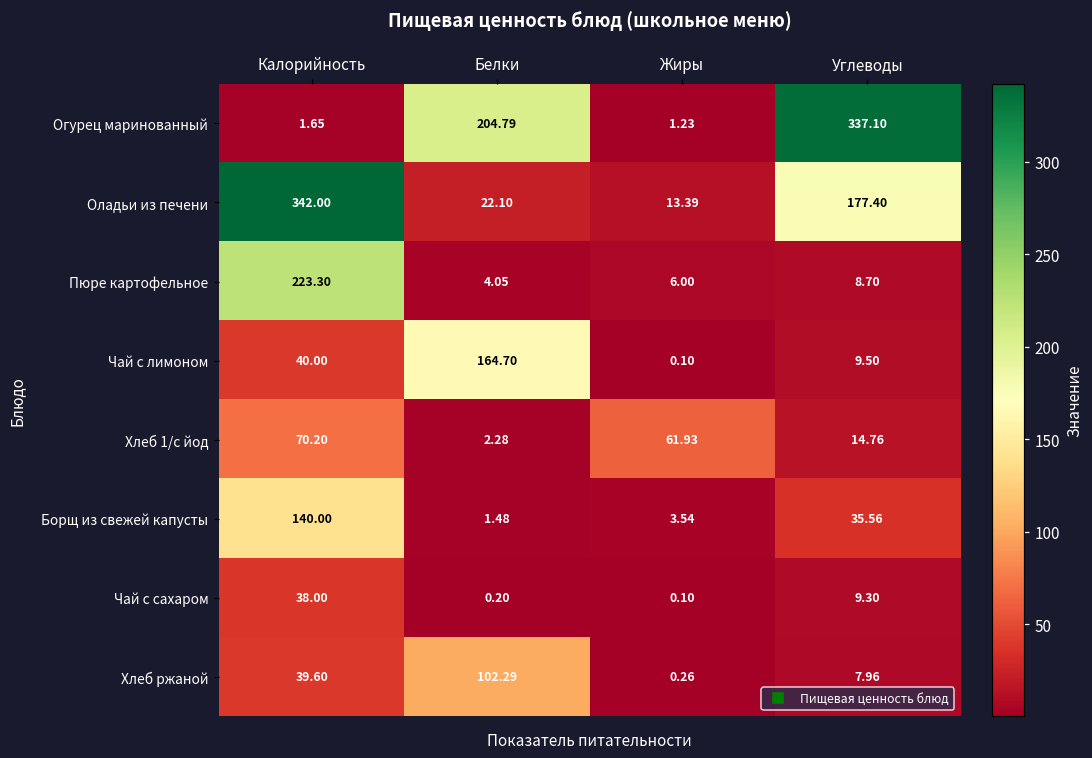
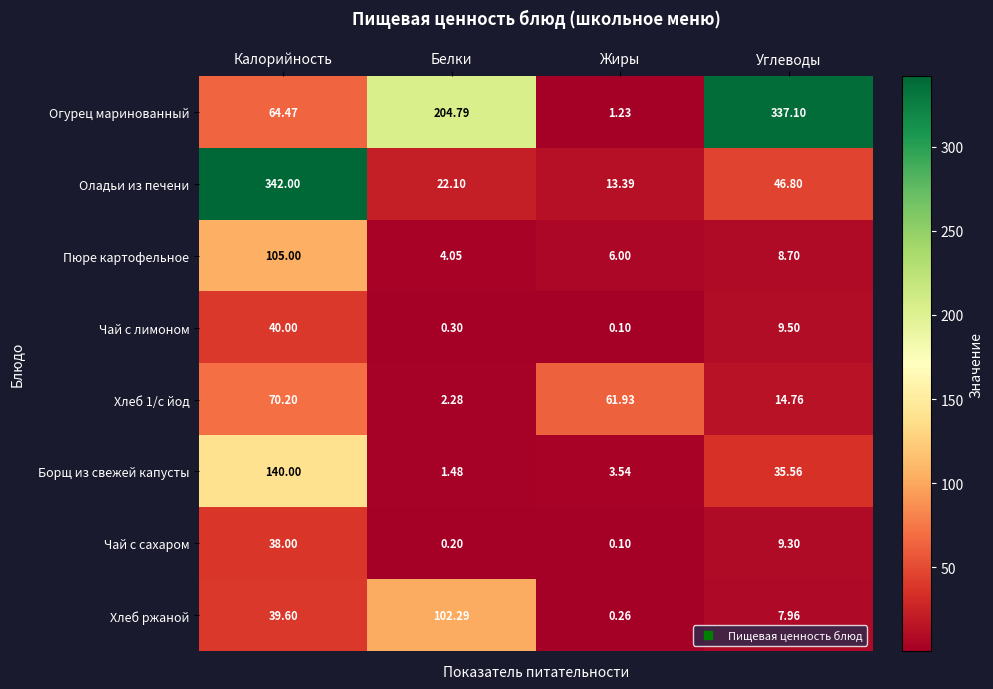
Огурец маринованный, Калорийность: 1.65 -> 64.47
Оладьи из печени, Углеводы: 177.40 -> 46.80
Пюре картофельное, Калорийность: 223.30 -> 105.00
Чай с лимоном, Белки: 164.70 -> 0.30
